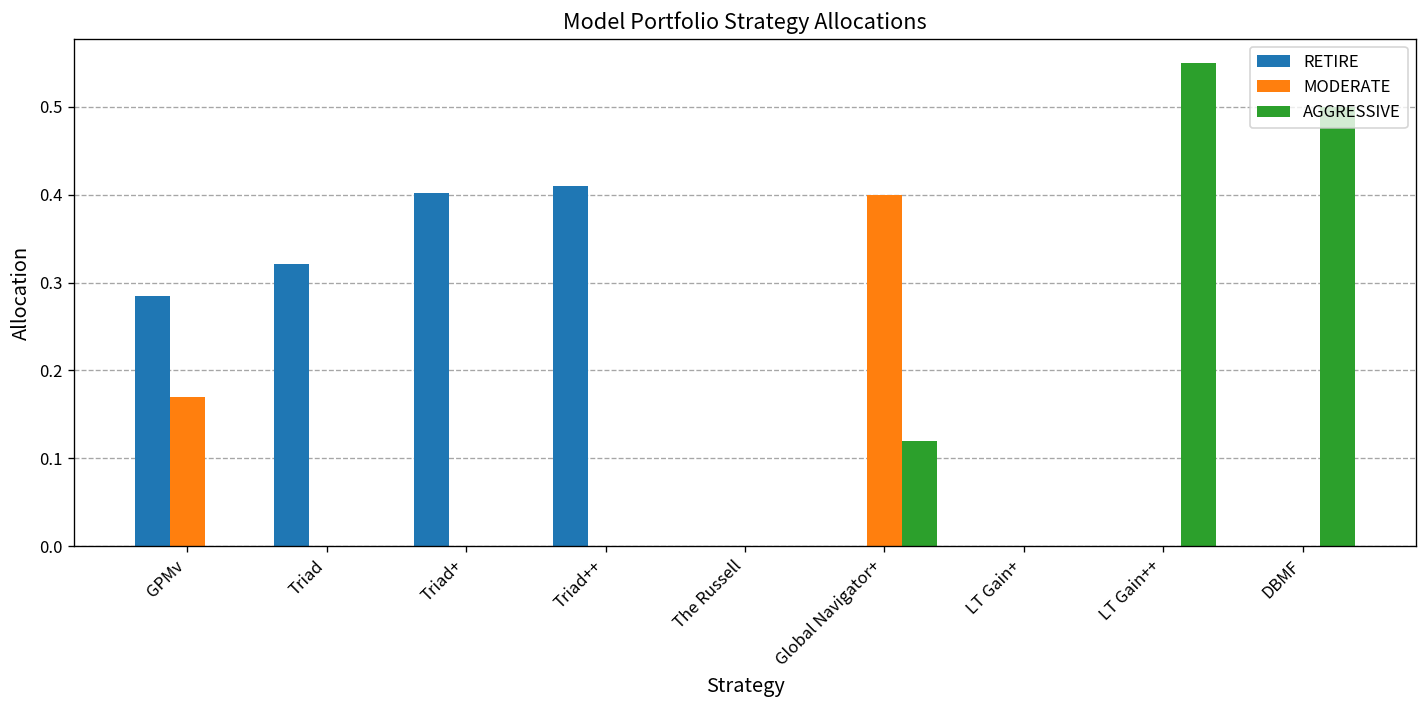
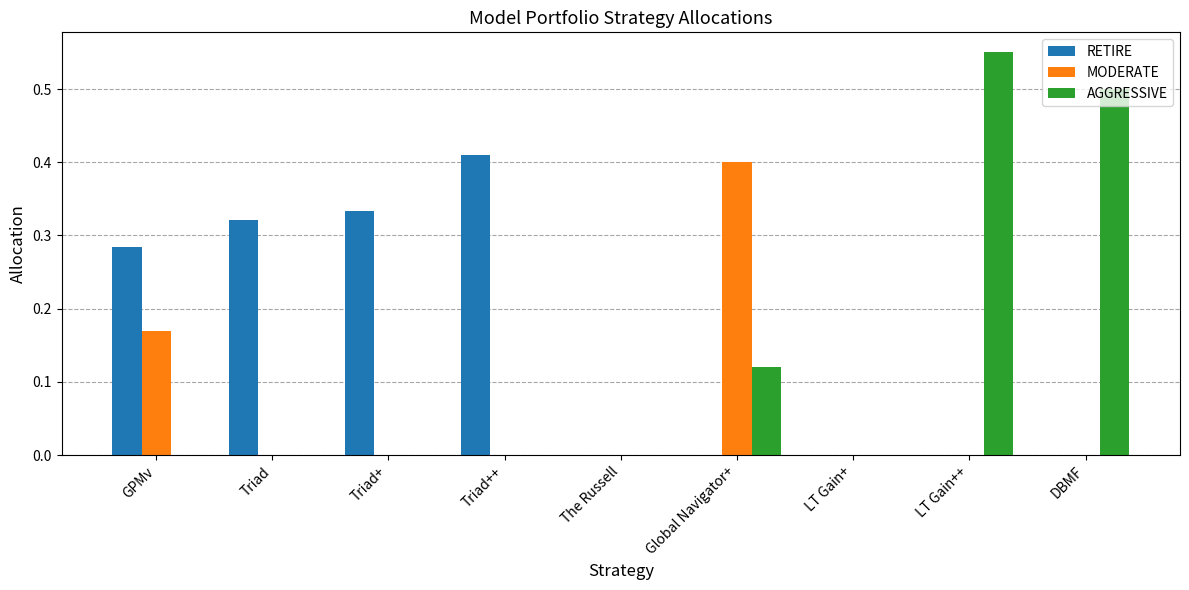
RETIRE, Triad+: 0.40 -> 0.33
